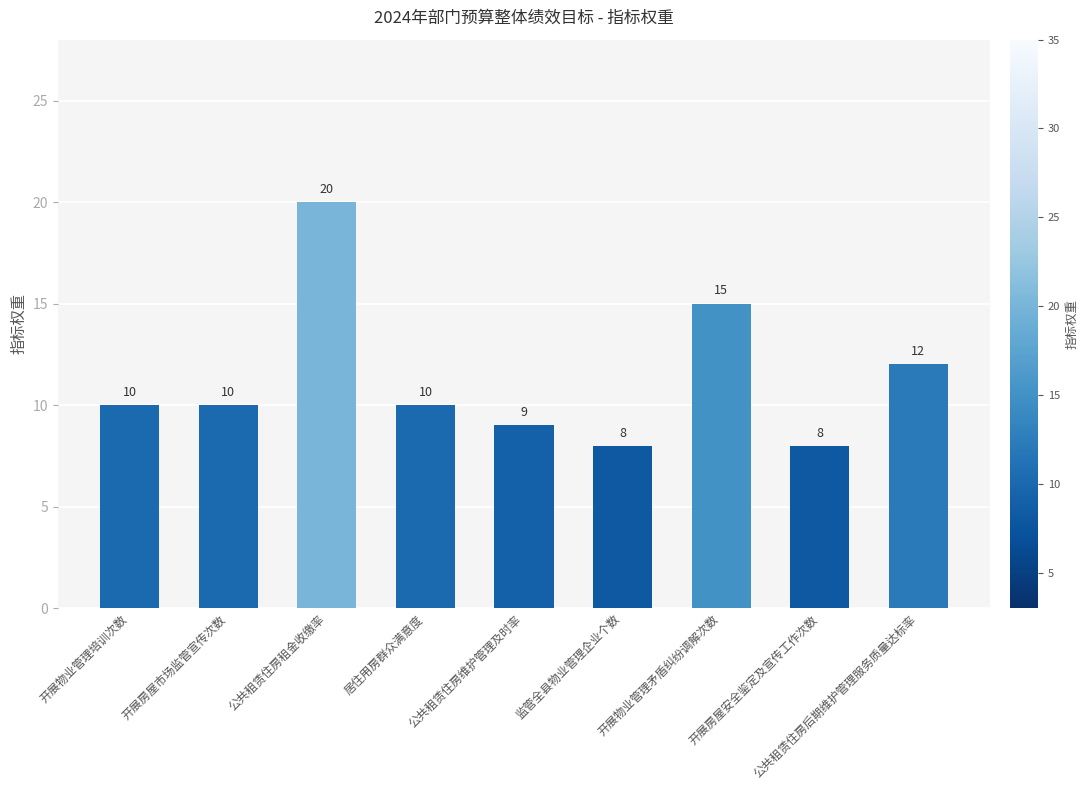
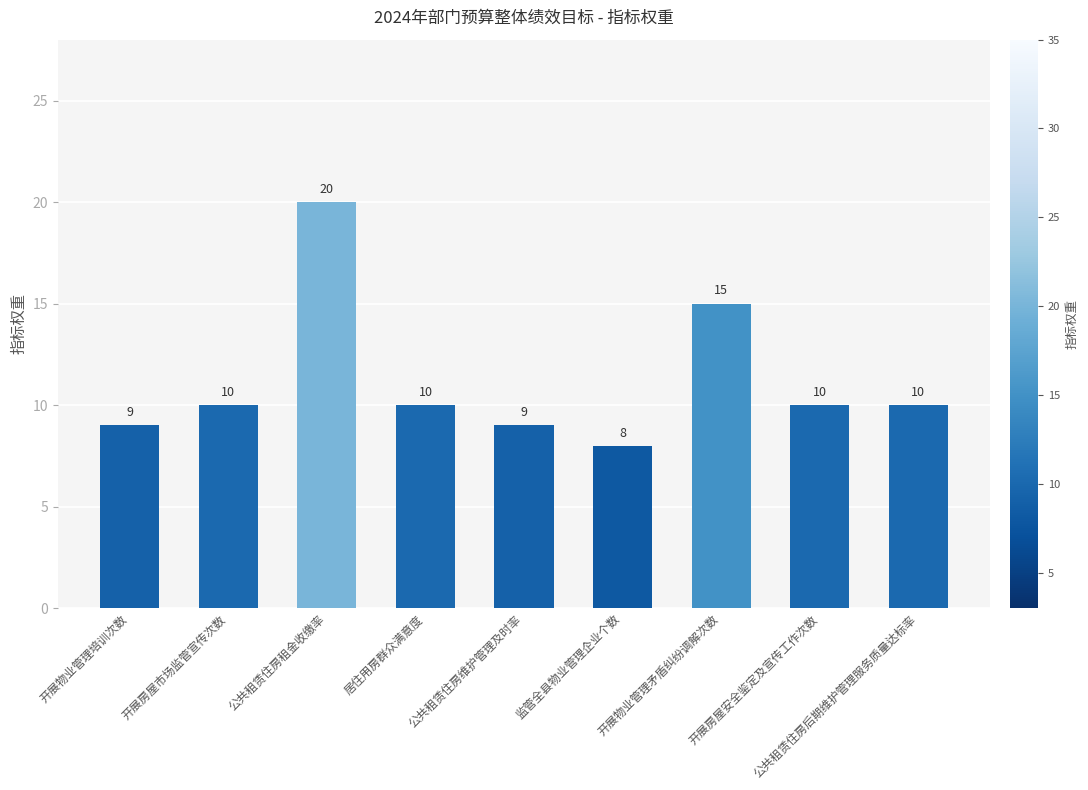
开展物业管理培训次数: 10 -> 9
开展房屋安全鉴定及宣传工作次数: 8 -> 10
公共租赁住房后期维护管理服务质量达标率: 12 -> 10
